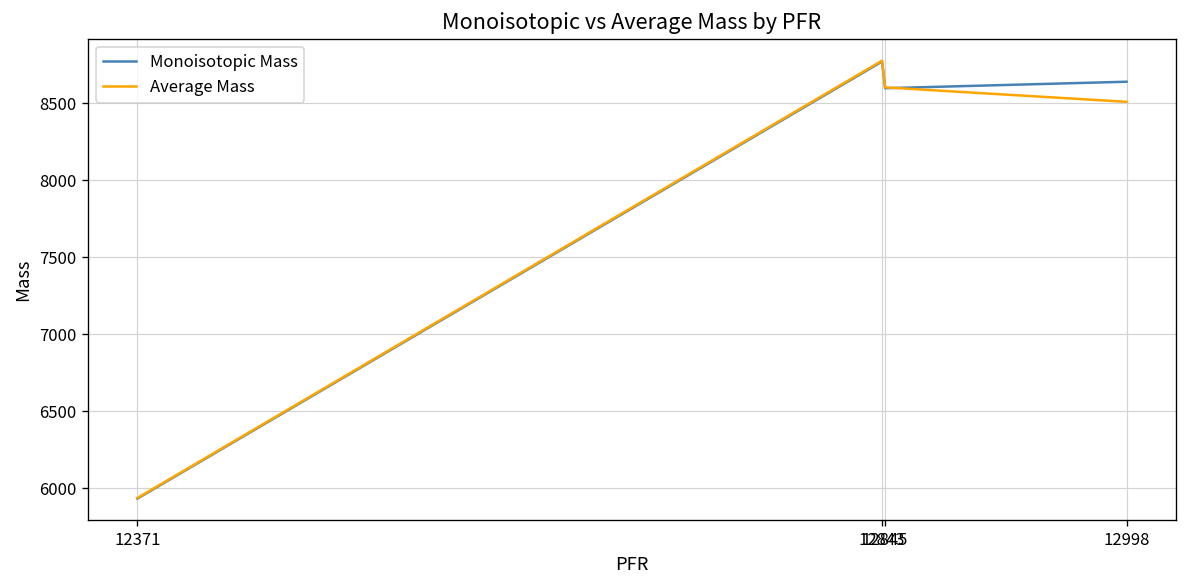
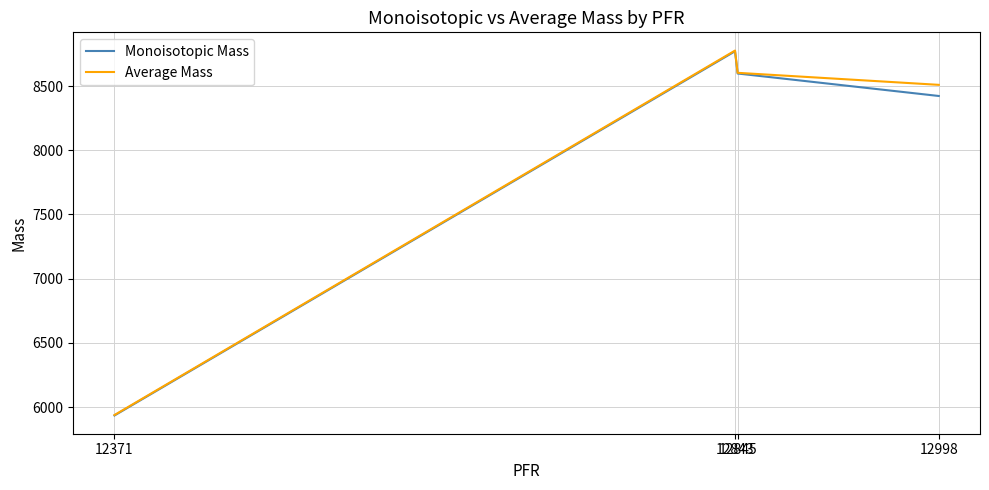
Monoisotopic Mass, 12998: 8640 -> 8420
